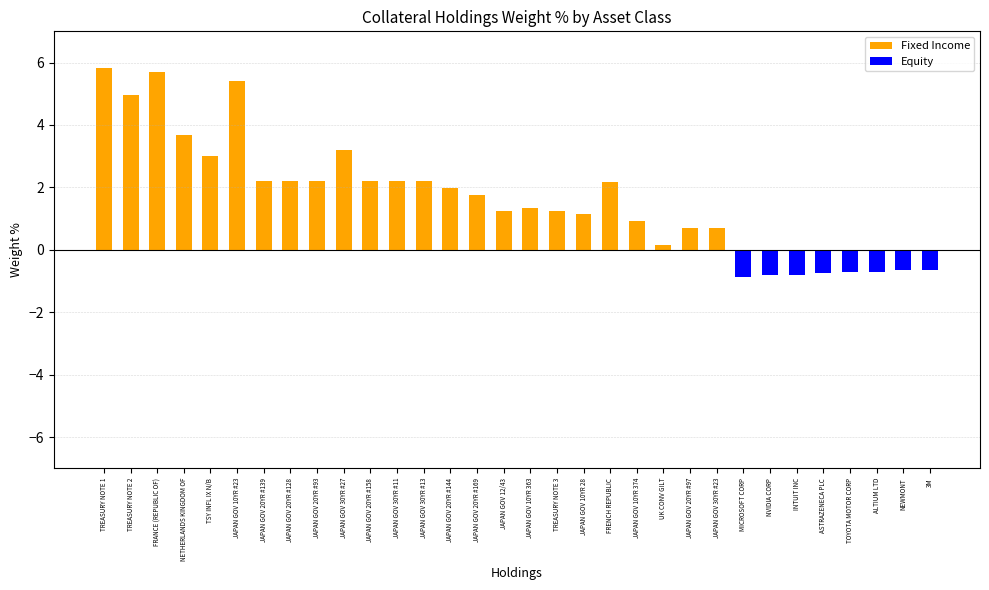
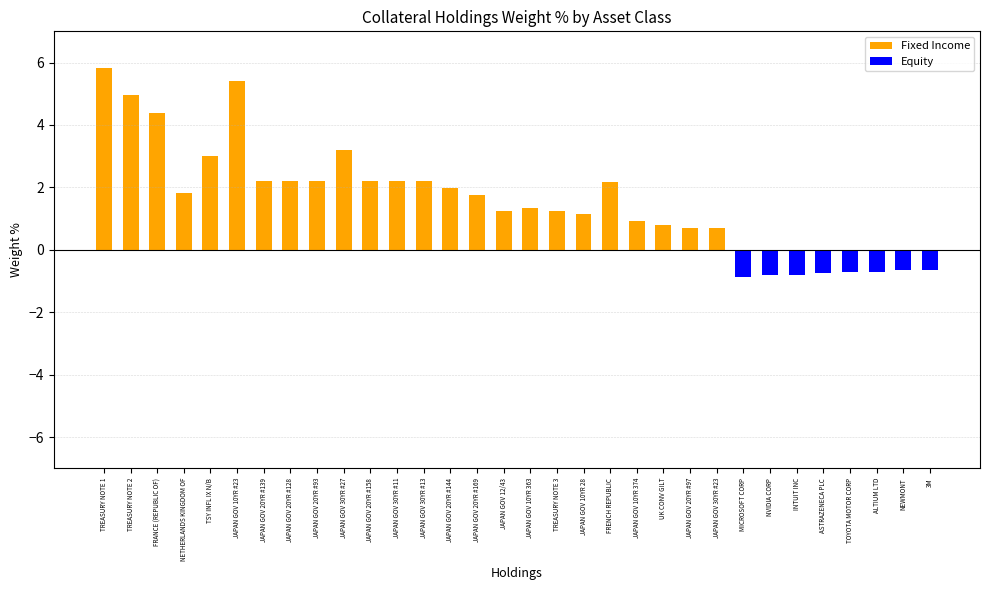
Fixed Income, FRANCE (REPUBLIC OF): 5.7 -> 4.4
Fixed Income, NETHERLANDS KINGDOM OF: 3.7 -> 1.8
Fixed Income, UK CONV GILT: 0.2 -> 0.8
